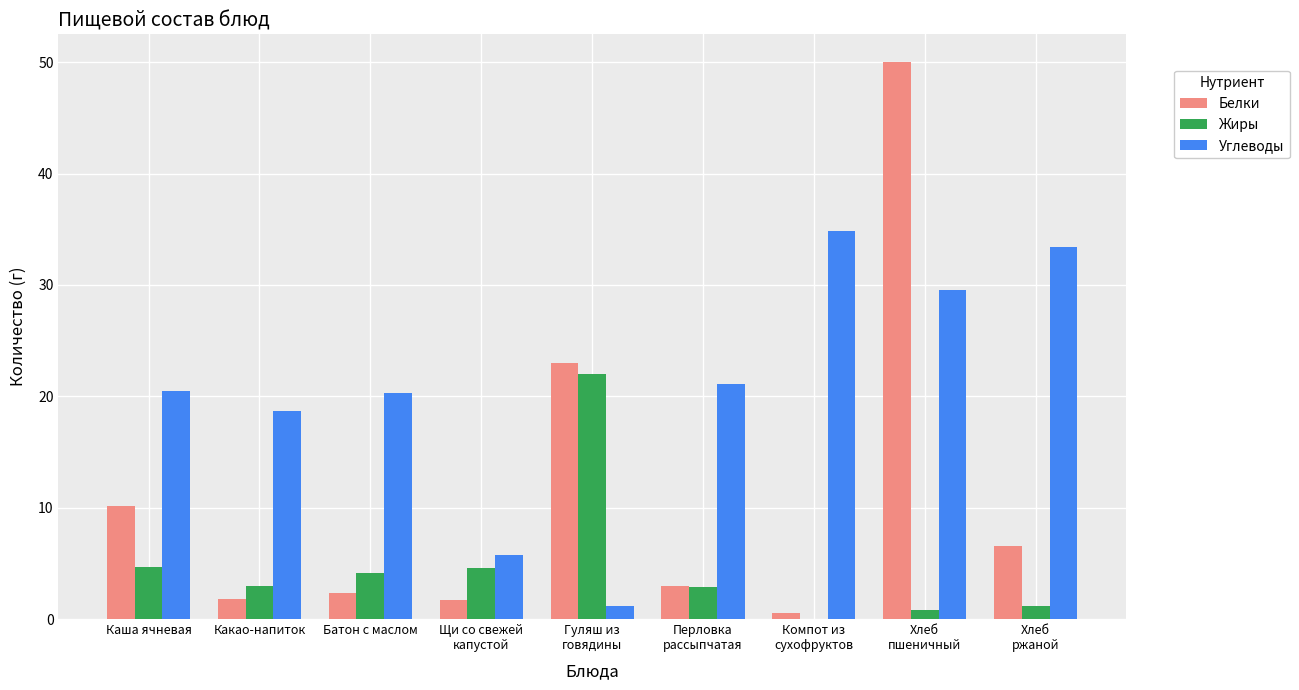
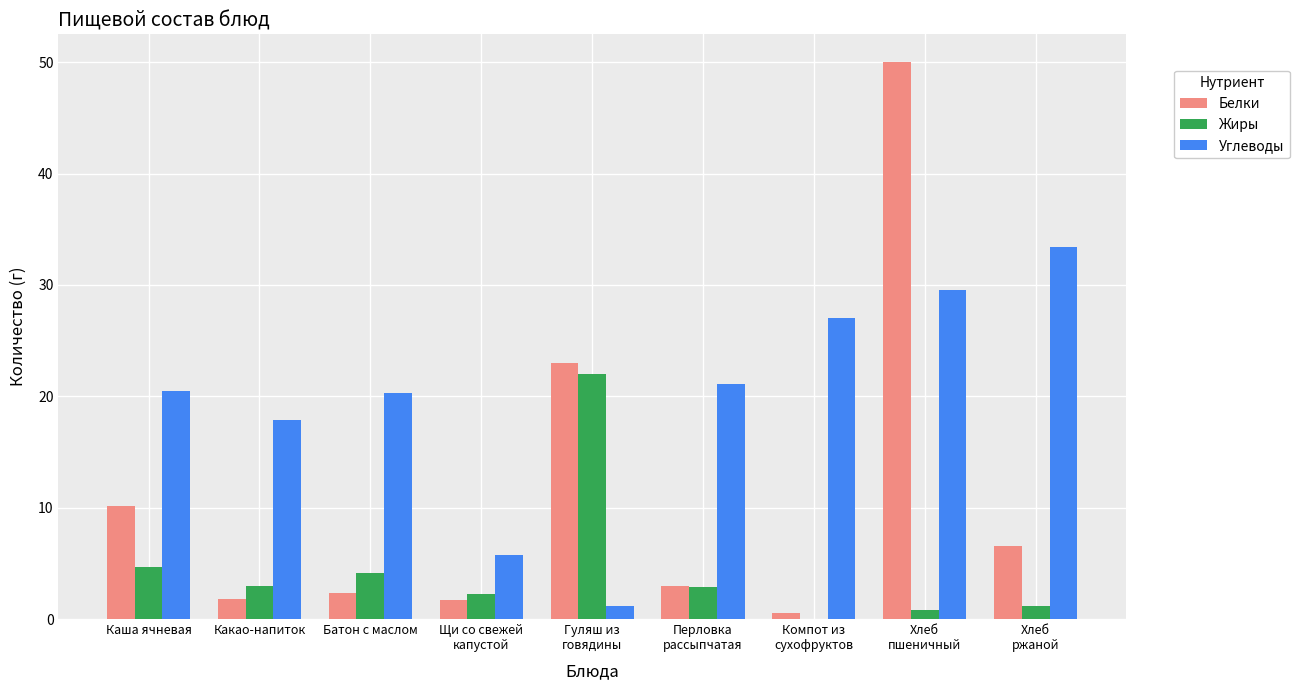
Углеводы, Какао-напиток: 18.7 -> 17.9
Жиры, Щи со свежей капустой: 4.6 -> 2.2
Углеводы, Компот из сухофруктов: 34.8 -> 27.0
